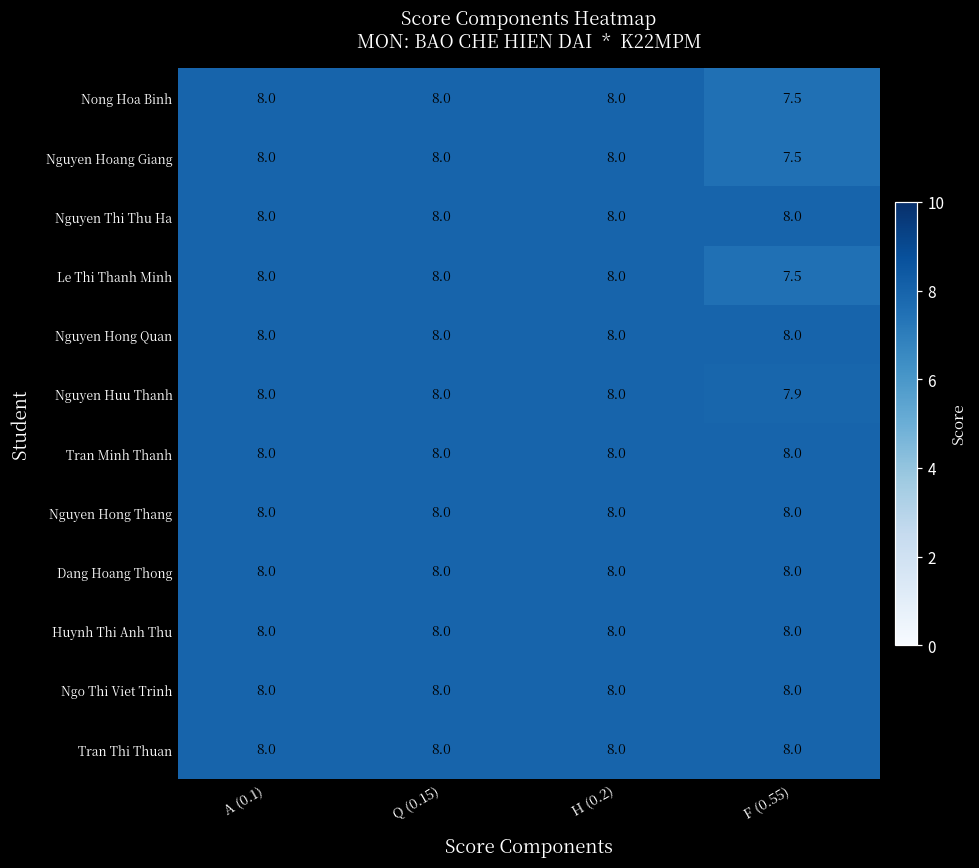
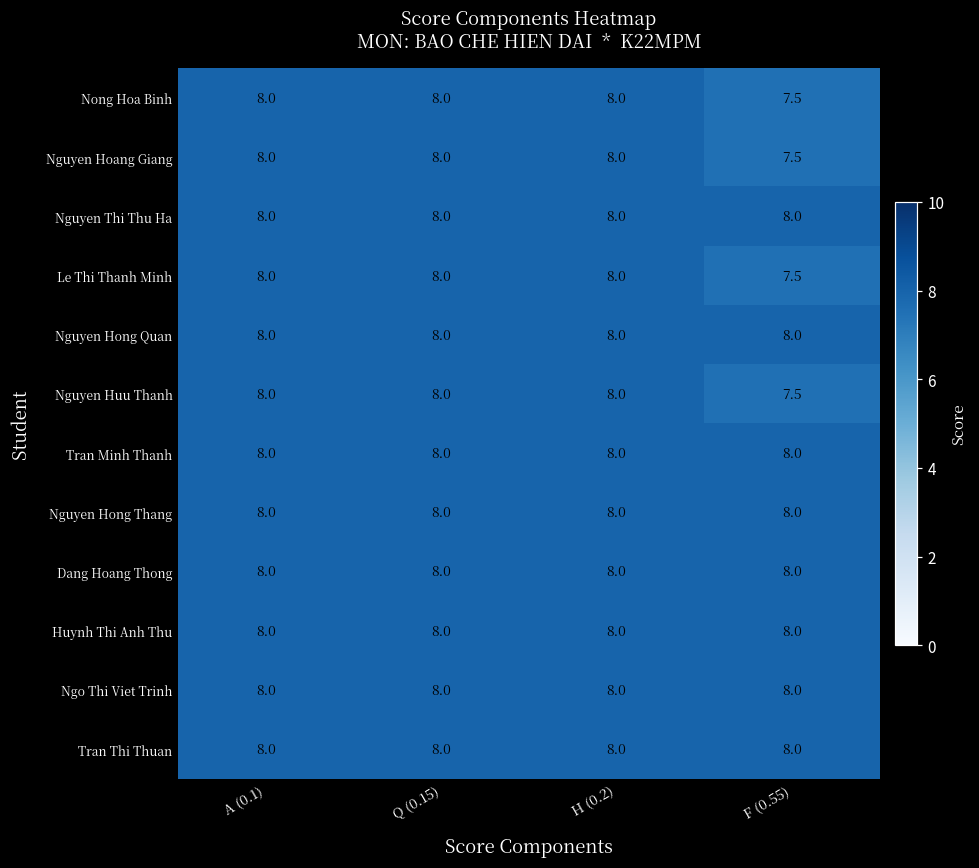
Nguyen Huu Thanh, F (0.55): 7.9 -> 7.5
